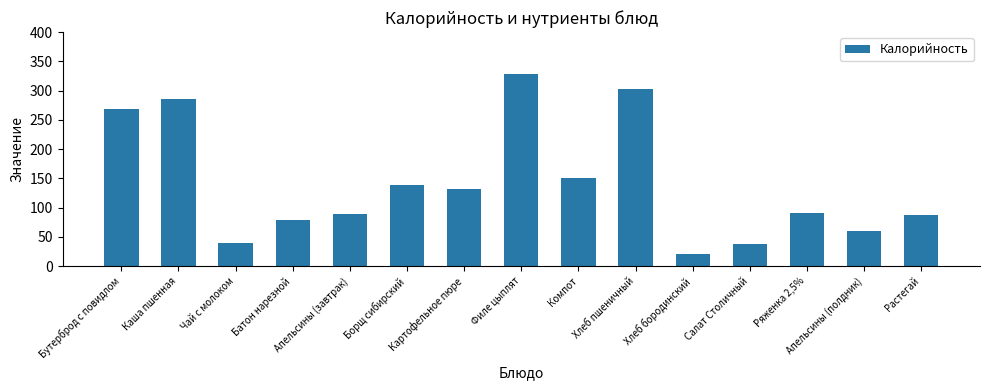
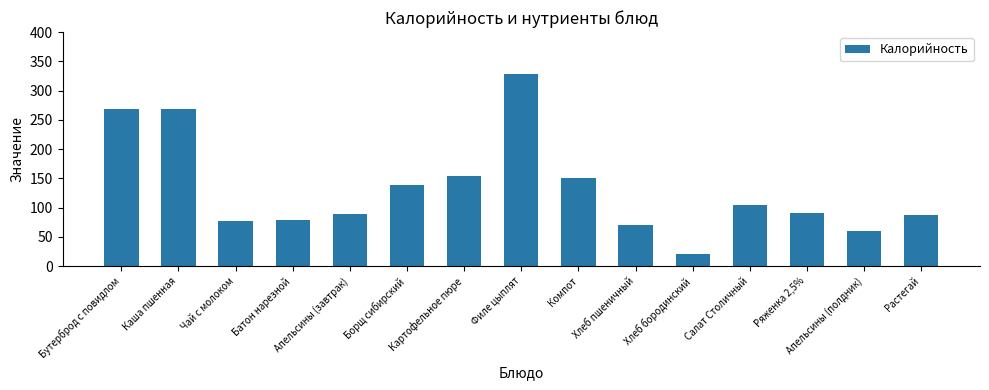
Каша пшенная: 290 -> 270
Чай с молоком: 40 -> 80
Картофельное пюре: 130 -> 150
Хлеб пшеничный: 300 -> 70
Салат Столичный: 40 -> 110
